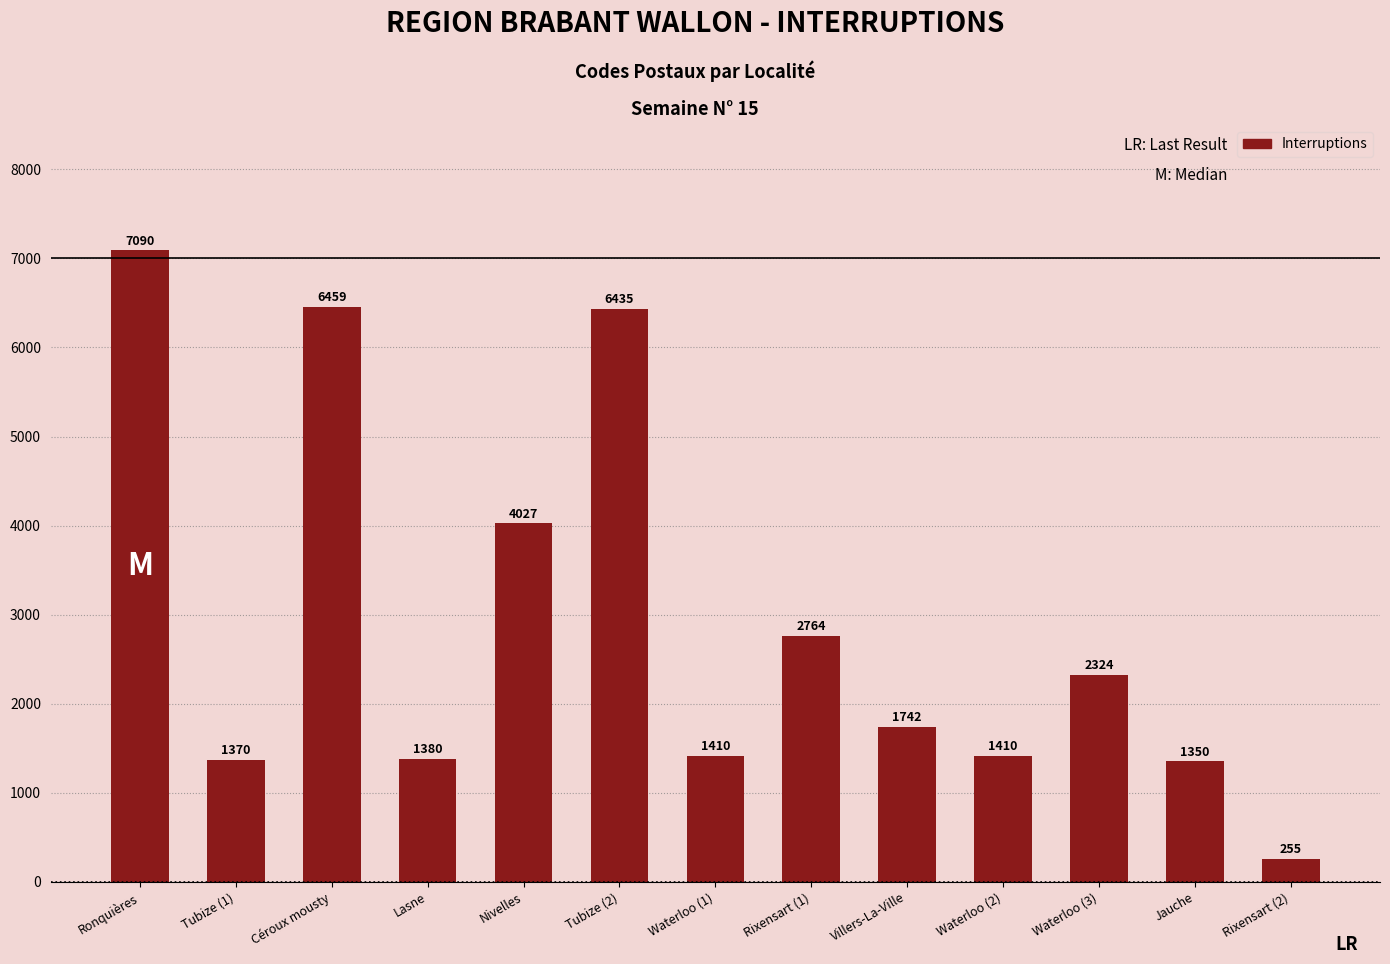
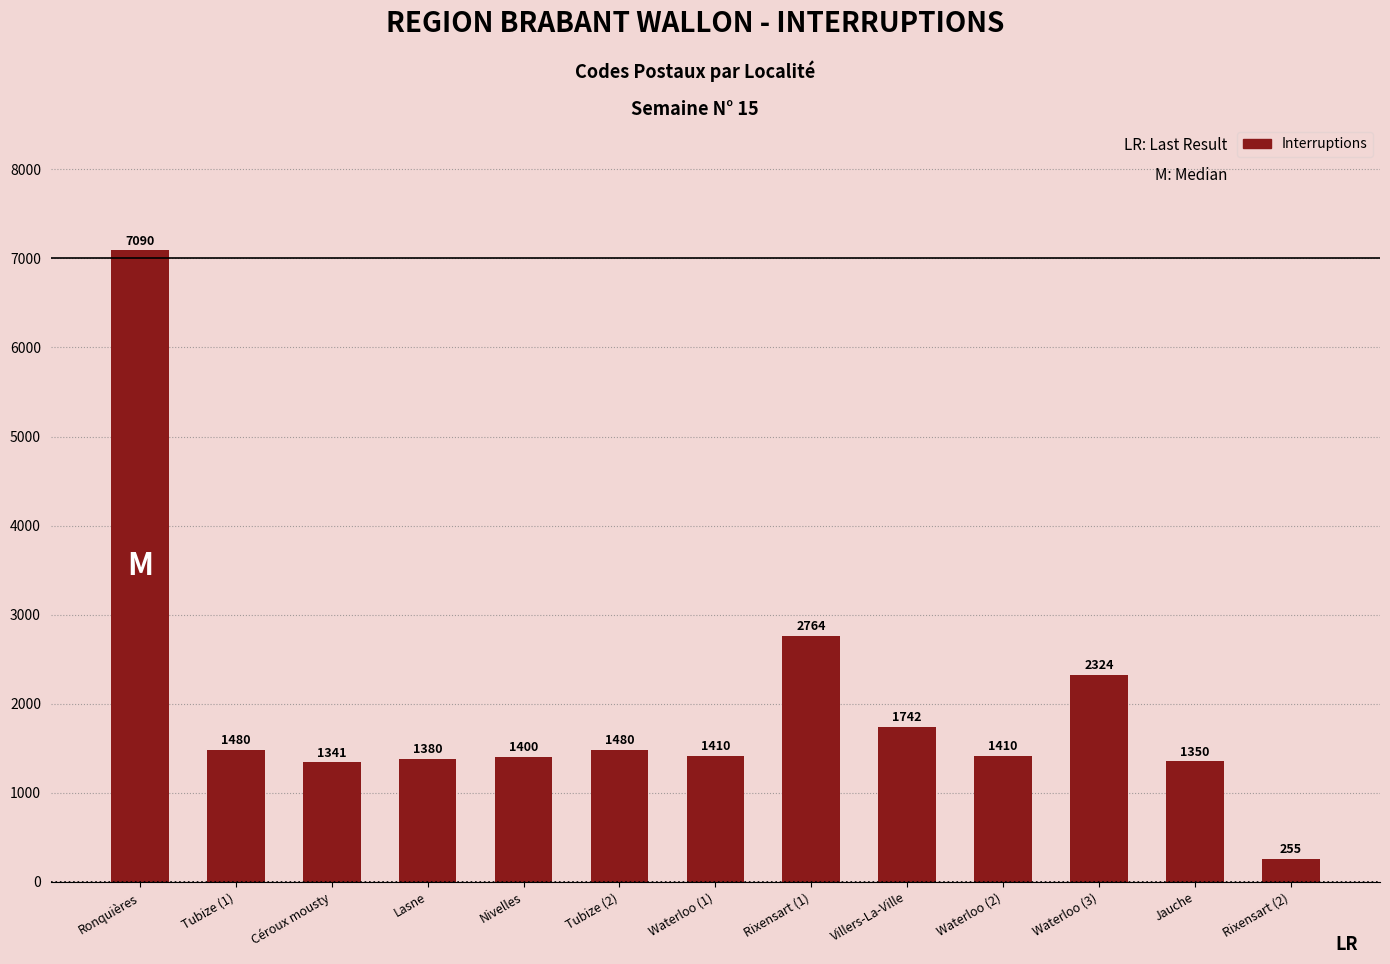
Tubize (1): 1370 -> 1480
Céroux mousty: 6459 -> 1341
Nivelles: 4027 -> 1400
Tubize (2): 6435 -> 1480
